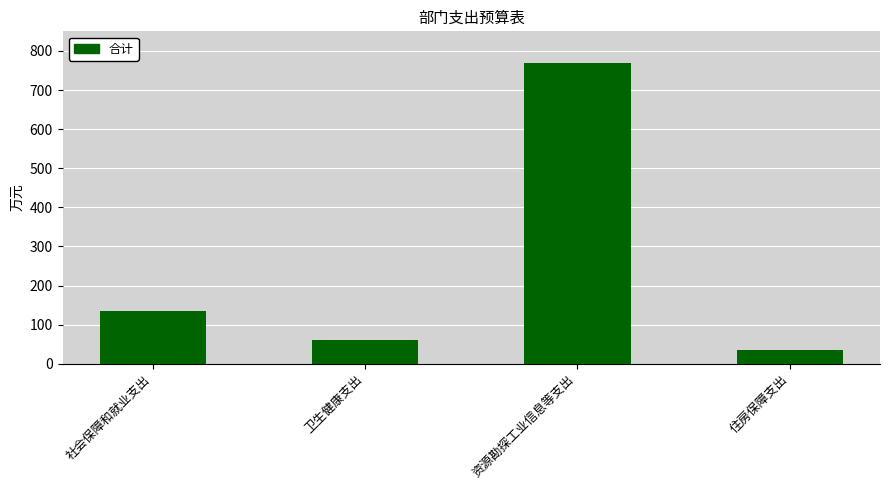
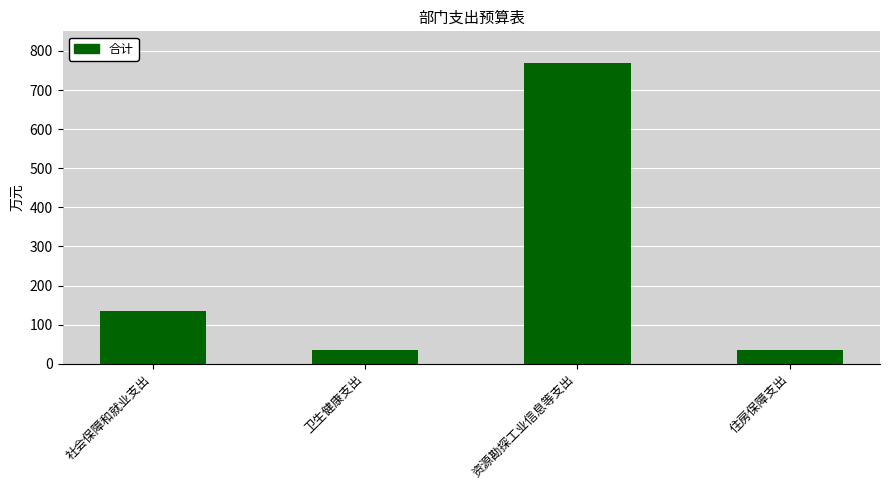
卫生健康支出: 60 -> 30
